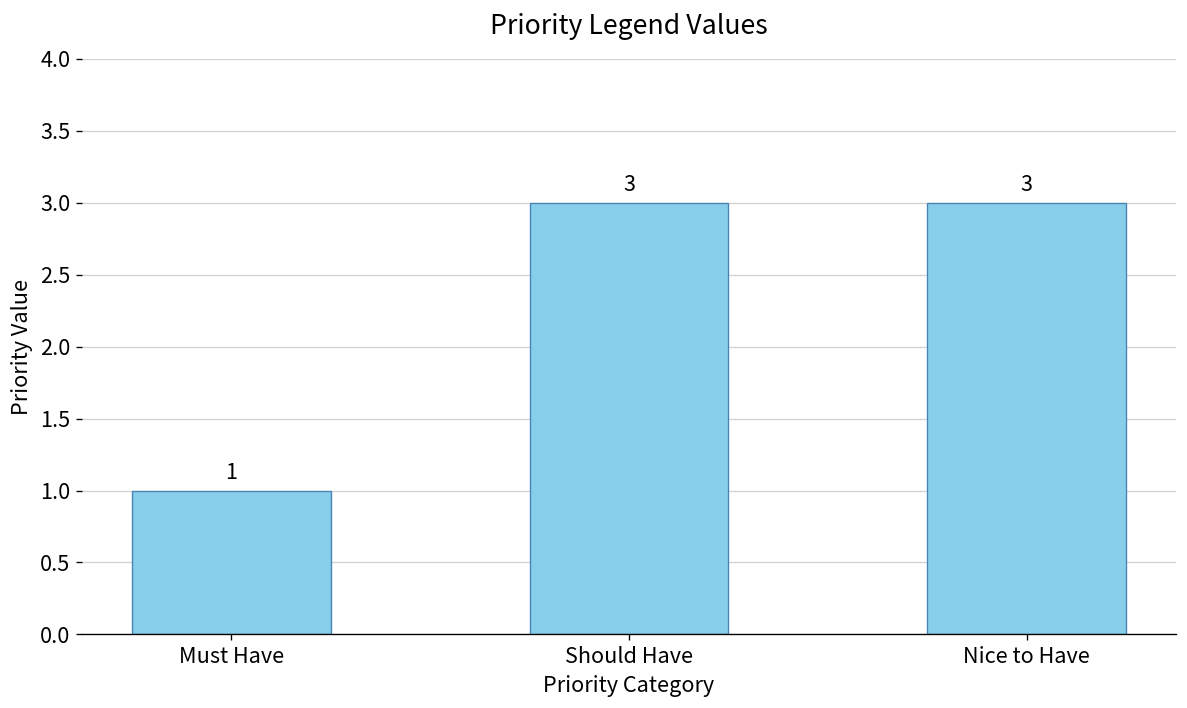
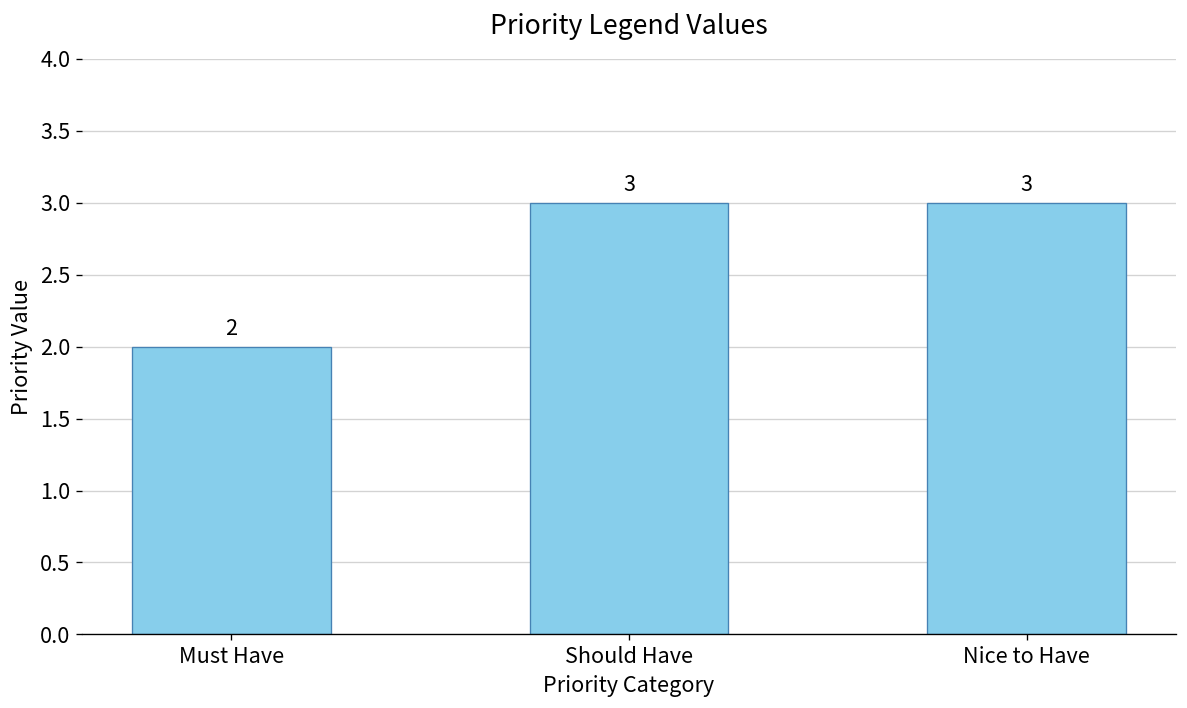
Must Have: 1 -> 2
